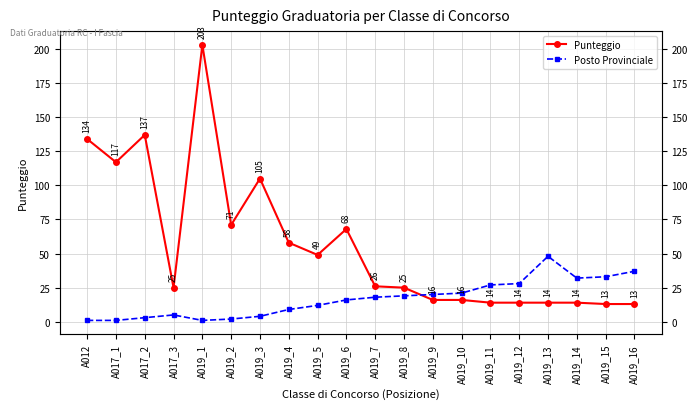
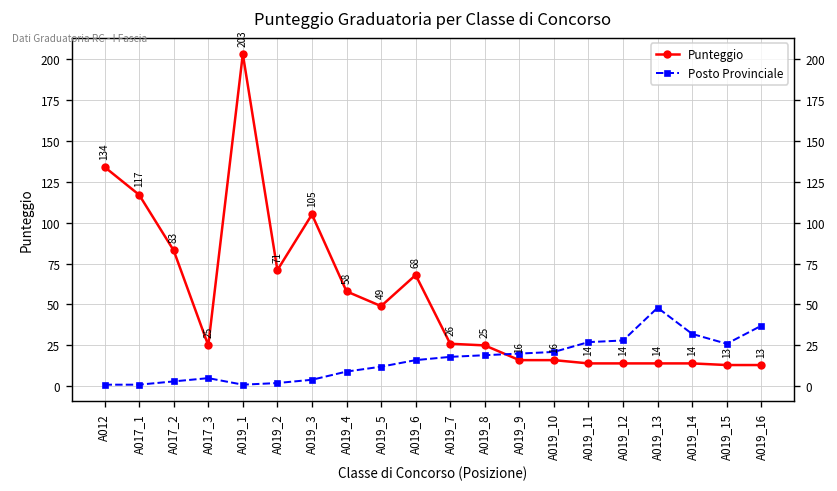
Punteggio, A017_2: 137 -> 83
Posto Provinciale, A019_15: 33 -> 26
